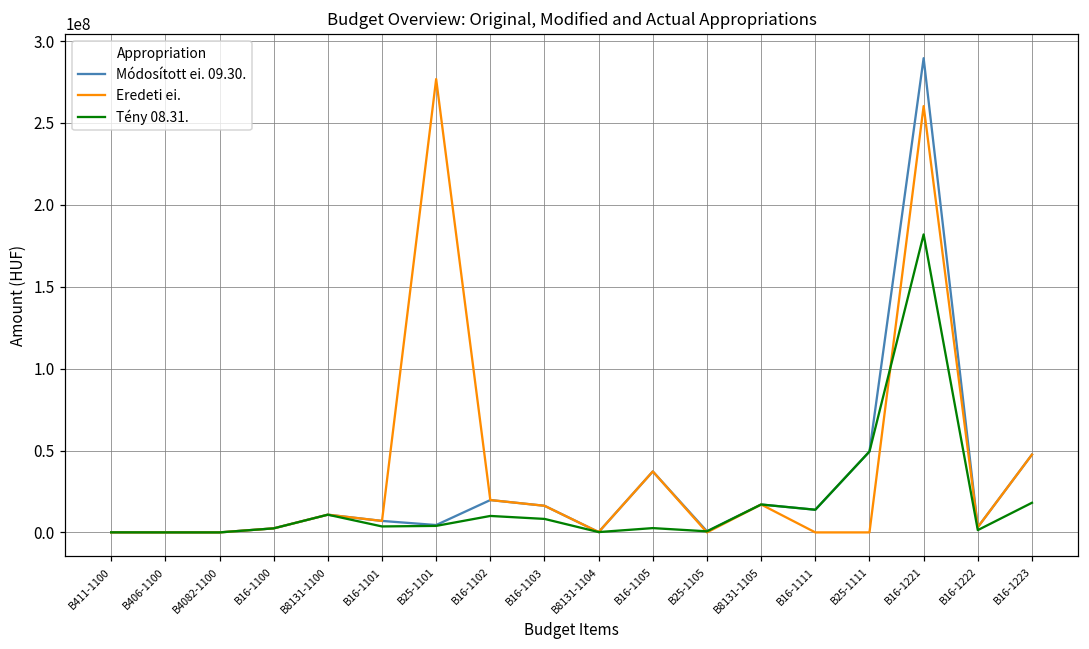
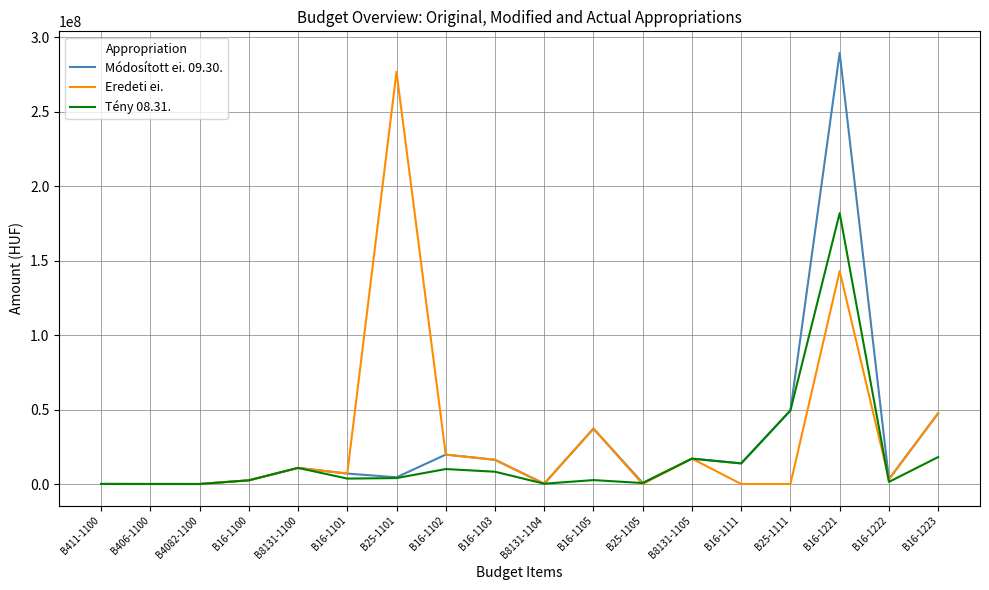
Eredeti ei., B16-1221: 260000000 -> 143000000
